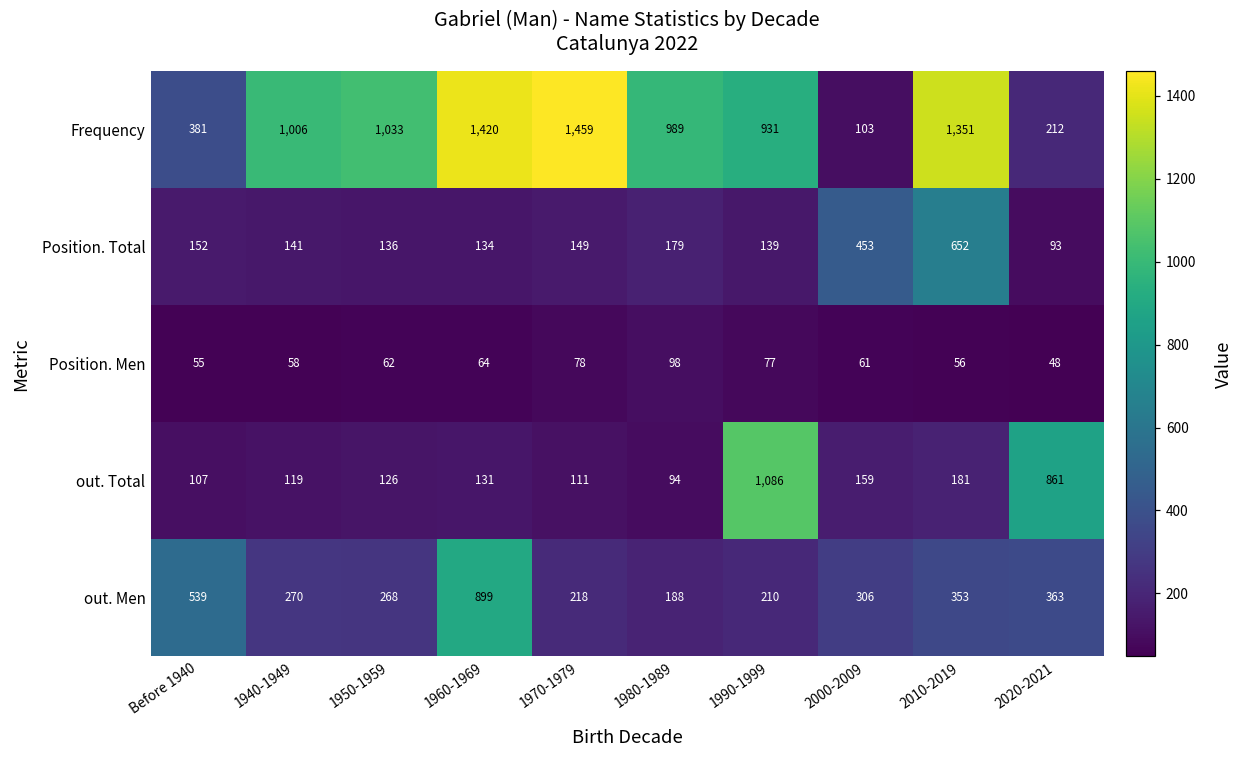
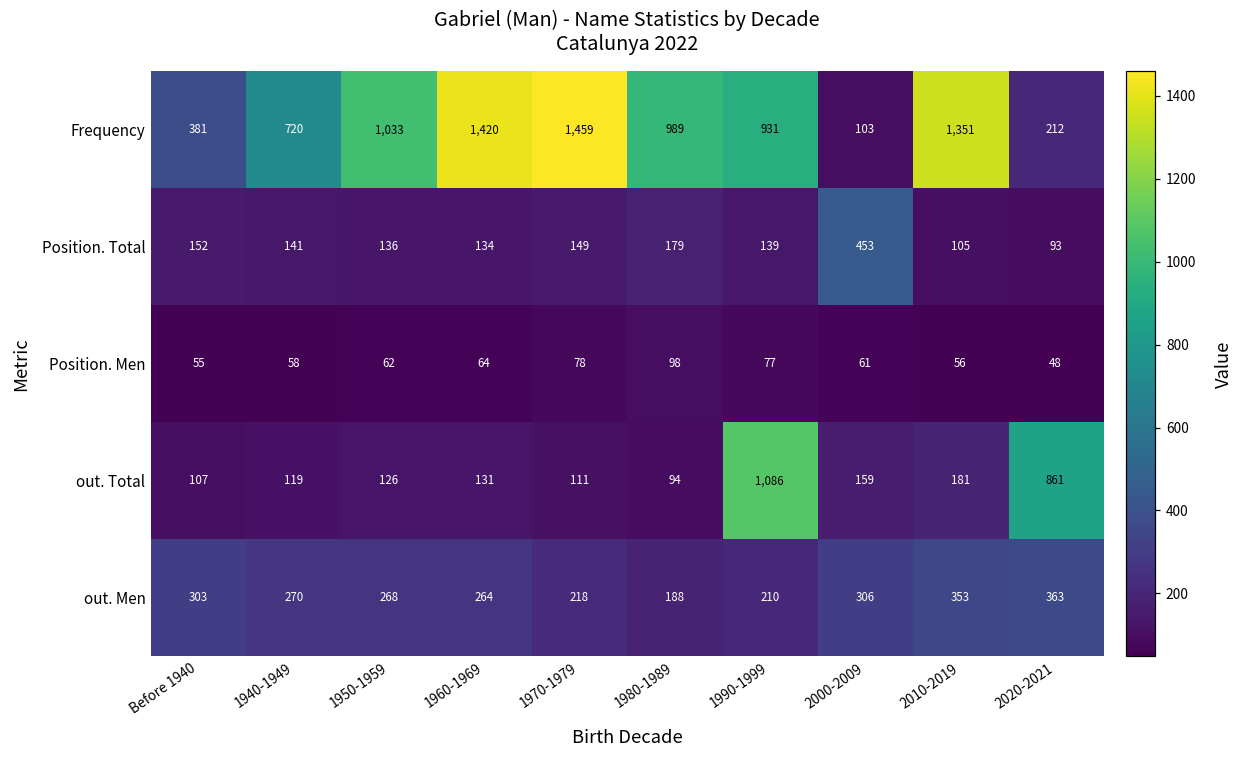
Frequency, 1940-1949: 1,006 -> 720
Position. Total, 2010-2019: 652 -> 105
out. Men, Before 1940: 539 -> 303
out. Men, 1960-1969: 899 -> 264
